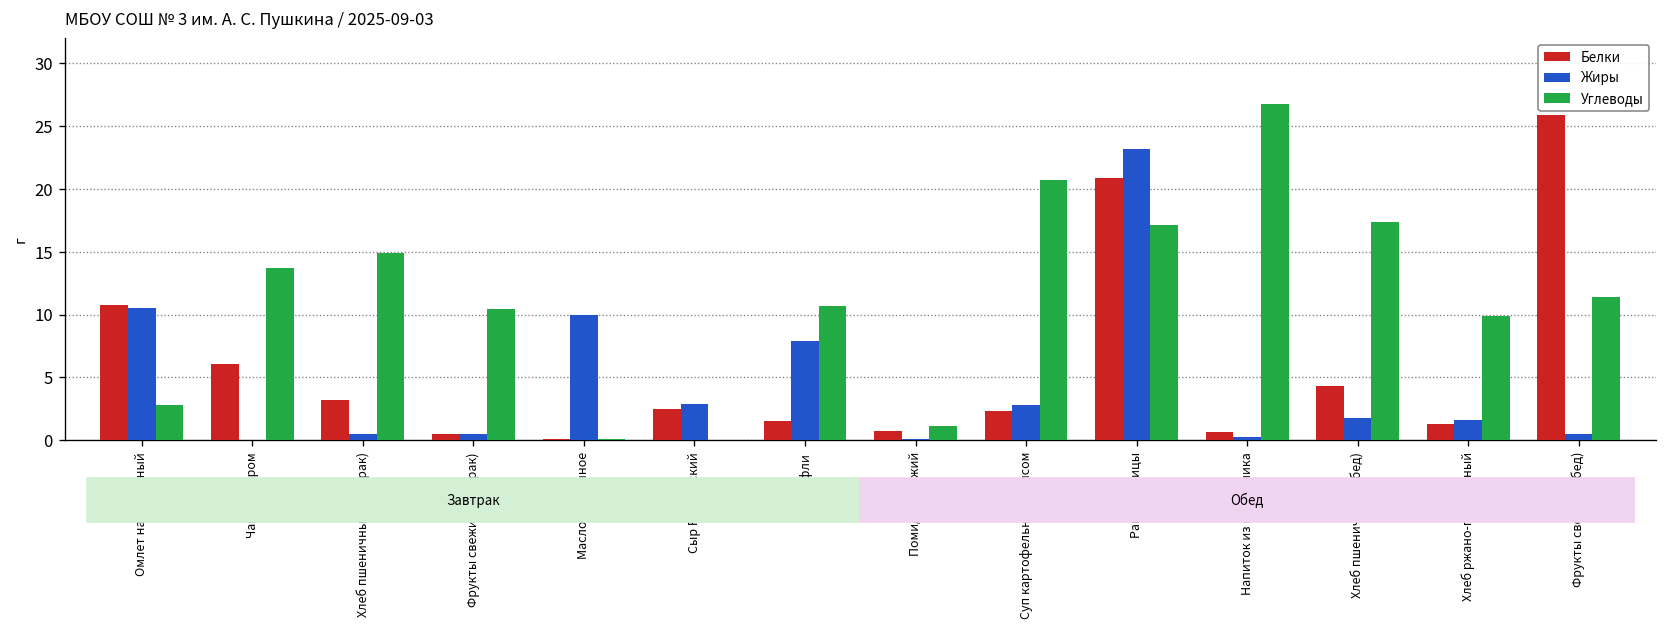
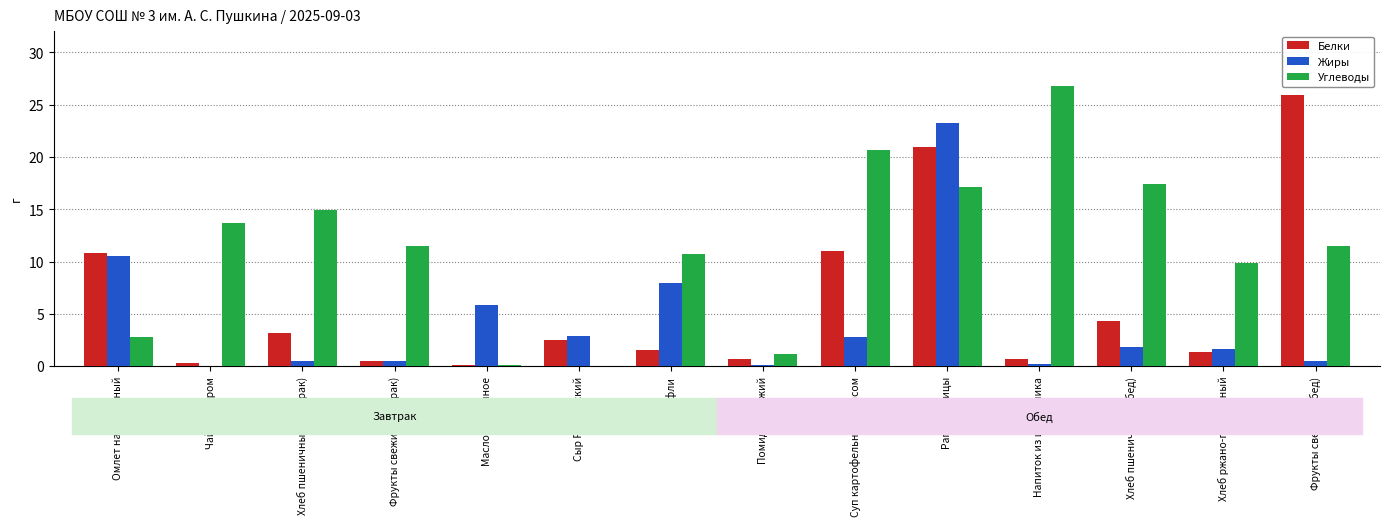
Белки, Чай с сахаром: 6.1 -> 0.3
Углеводы, Фрукты свежие (завтрак): 10.5 -> 11.4
Жиры, Масло сливочное: 10.0 -> 5.8
Белки, Суп картофельный с рисом: 2.3 -> 11.0
